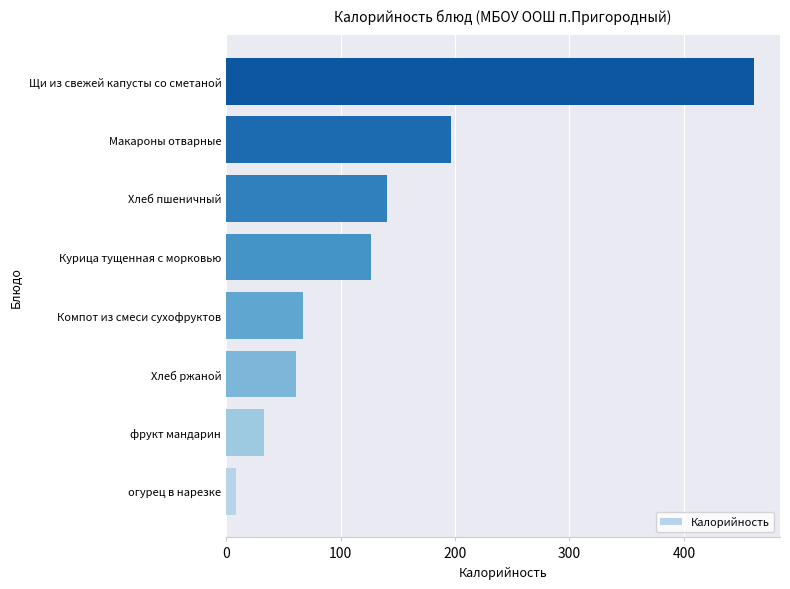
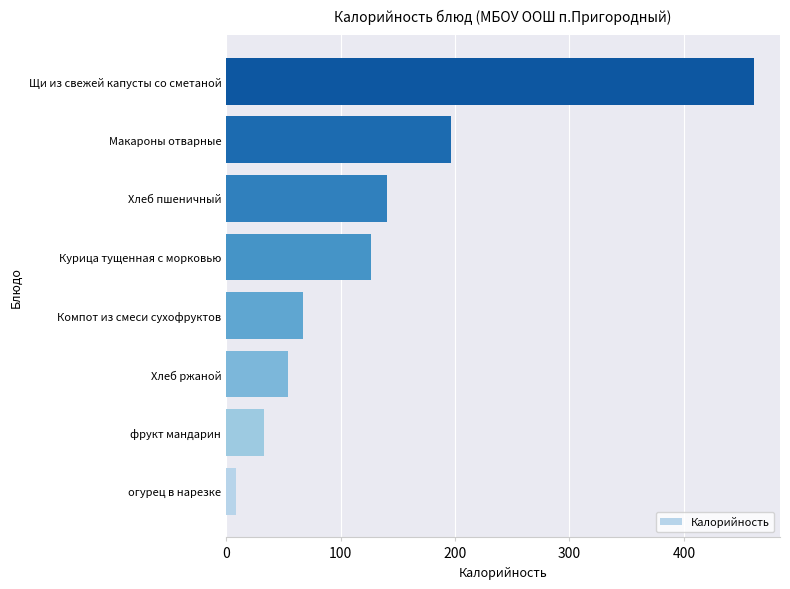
Хлеб ржаной: 61 -> 54
